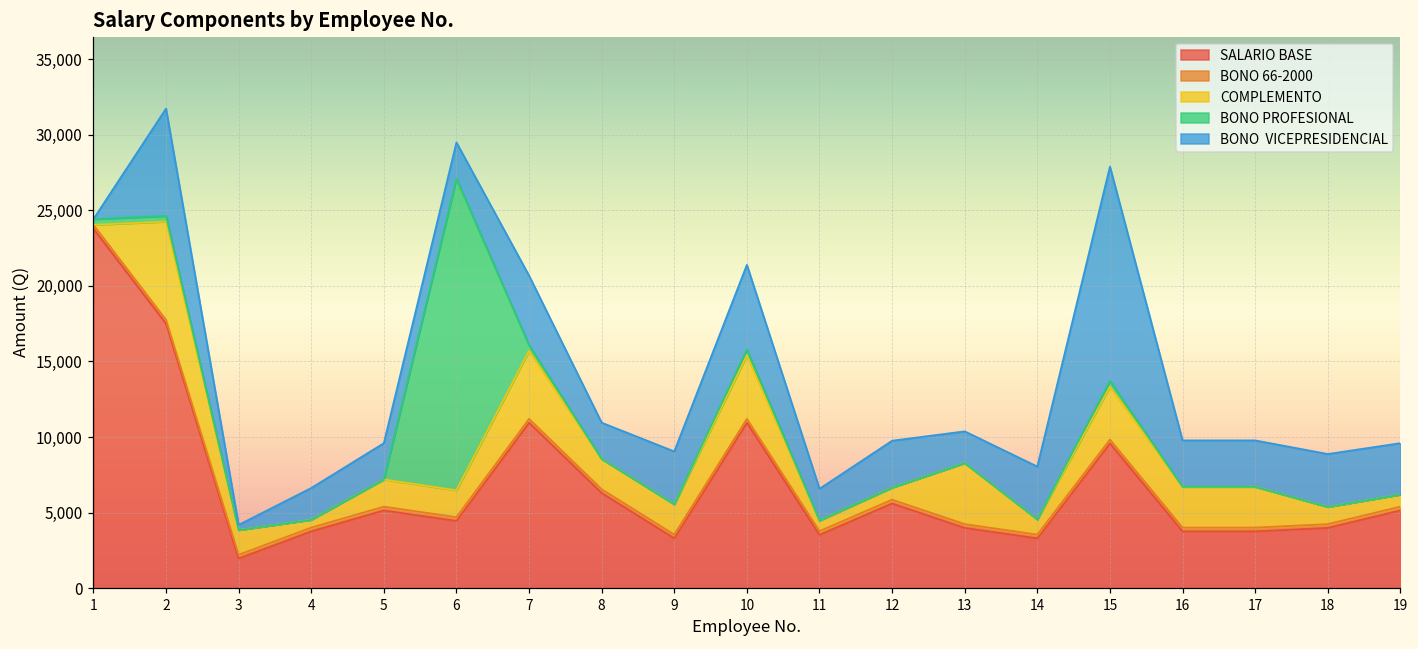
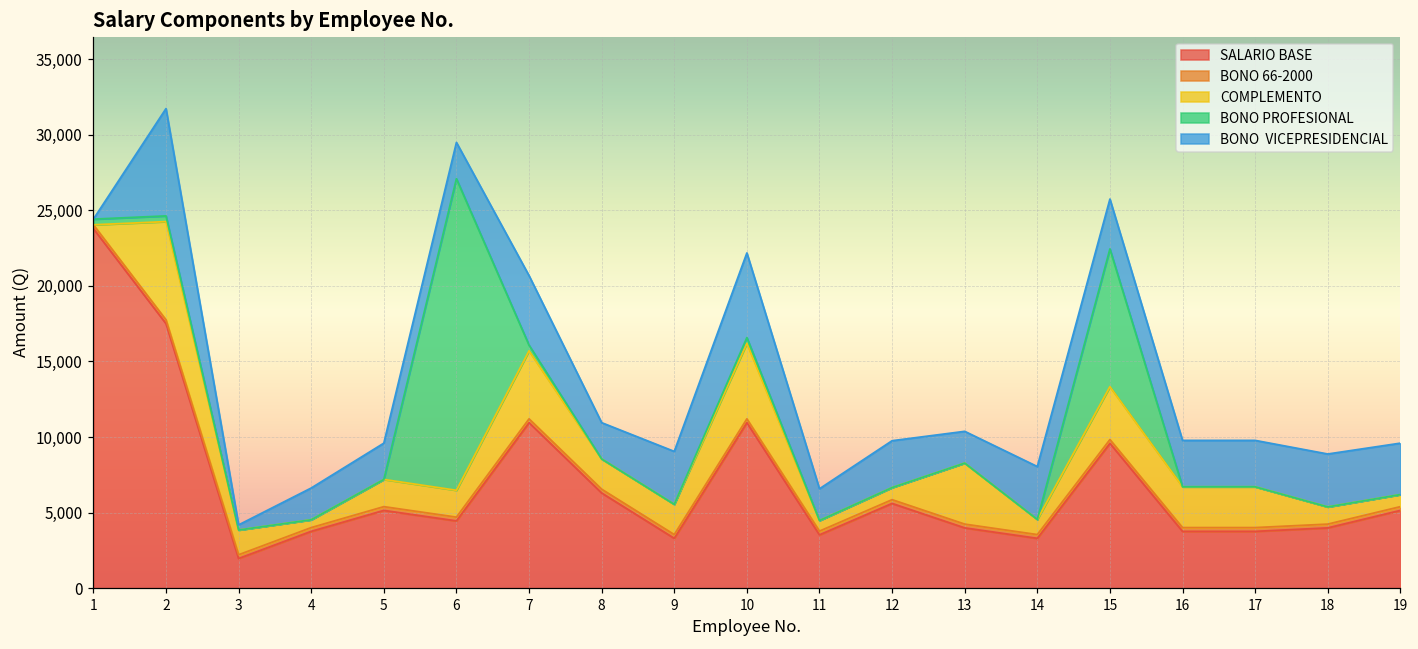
COMPLEMENTO, 10: 4,200 -> 5,000
BONO PROFESIONAL, 15: 400 -> 9,100
BONO VICEPRESIDENCIAL, 15: 14,200 -> 3,300
